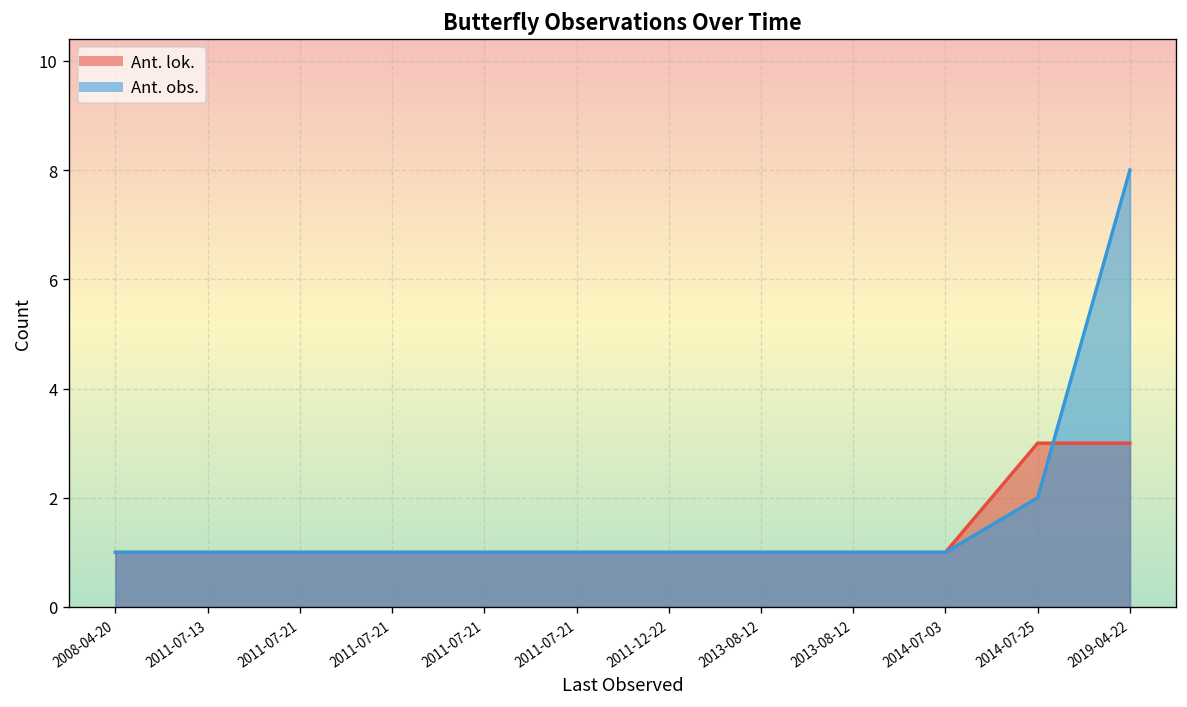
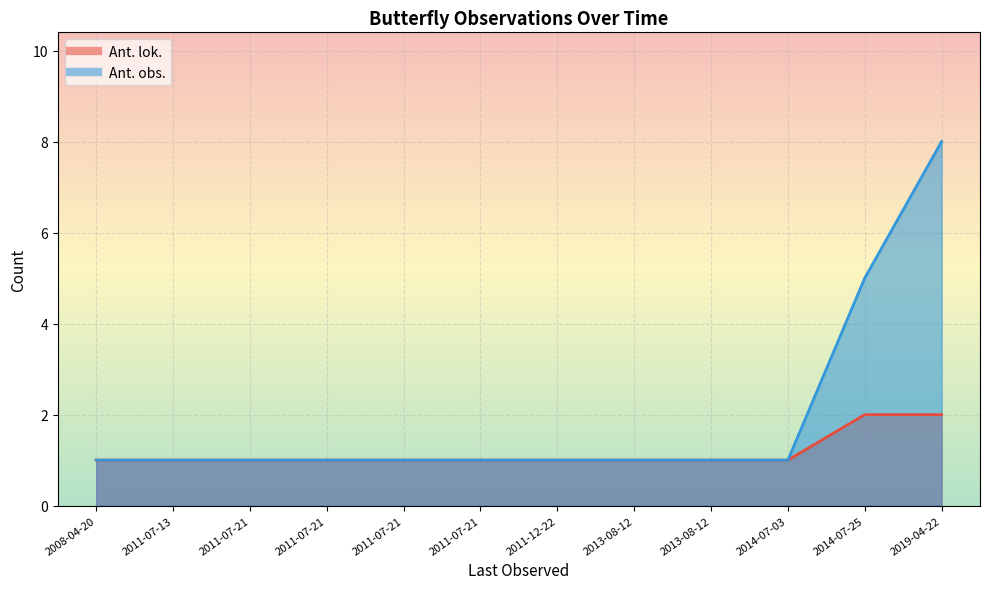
Ant. lok., 2014-07-25: 3 -> 2
Ant. obs., 2014-07-25: 2 -> 5
Ant. lok., 2019-04-22: 3 -> 2
